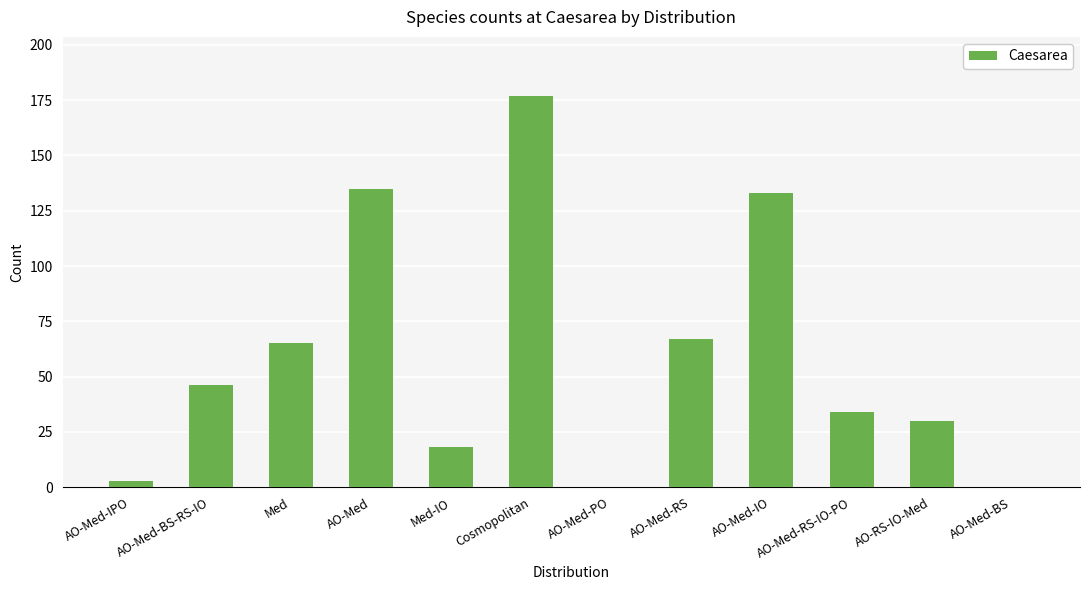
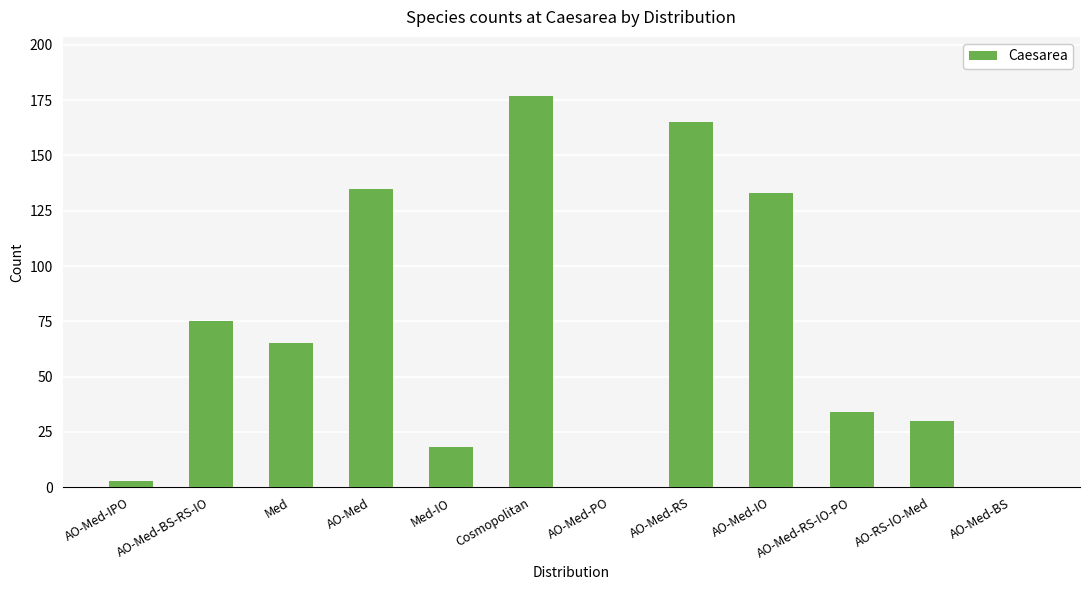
AO-Med-BS-RS-IO: 46 -> 75
AO-Med-RS: 67 -> 165
